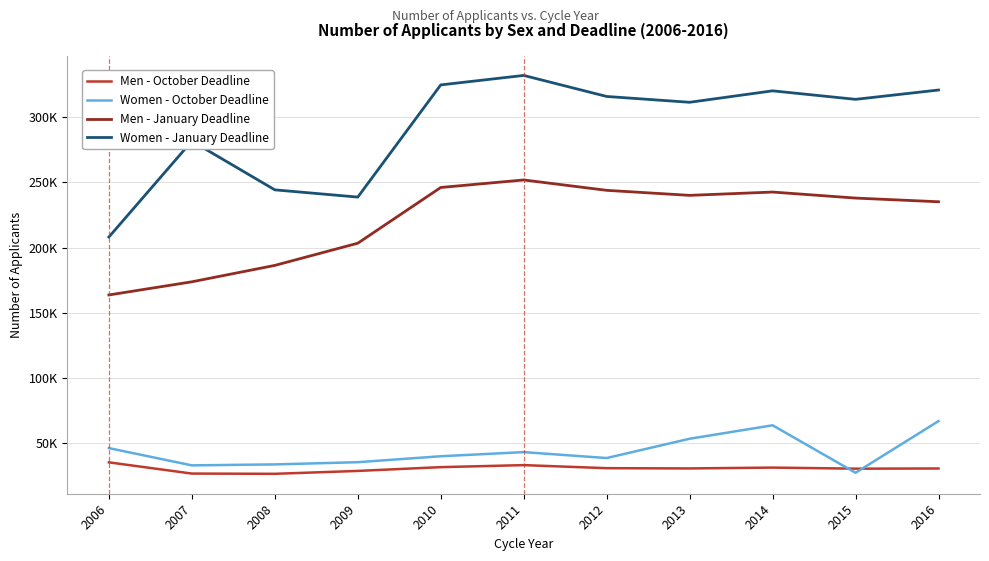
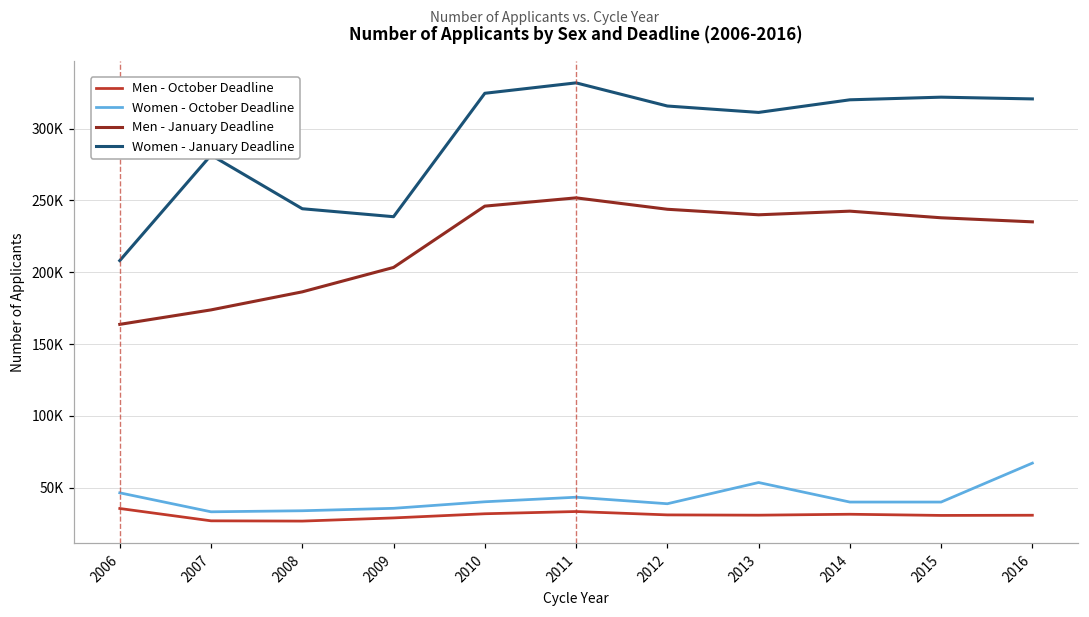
Women - October Deadline, 2014: 64000 -> 40000
Women - October Deadline, 2015: 27000 -> 40000
Women - January Deadline, 2015: 313000 -> 322000
